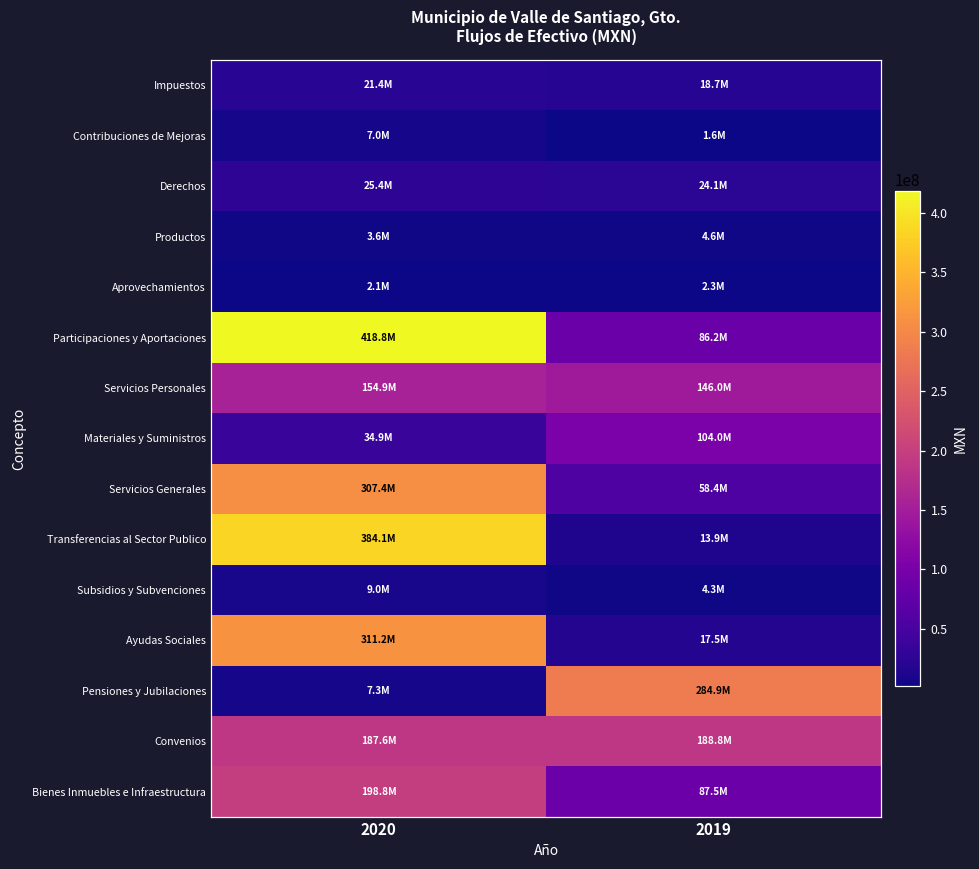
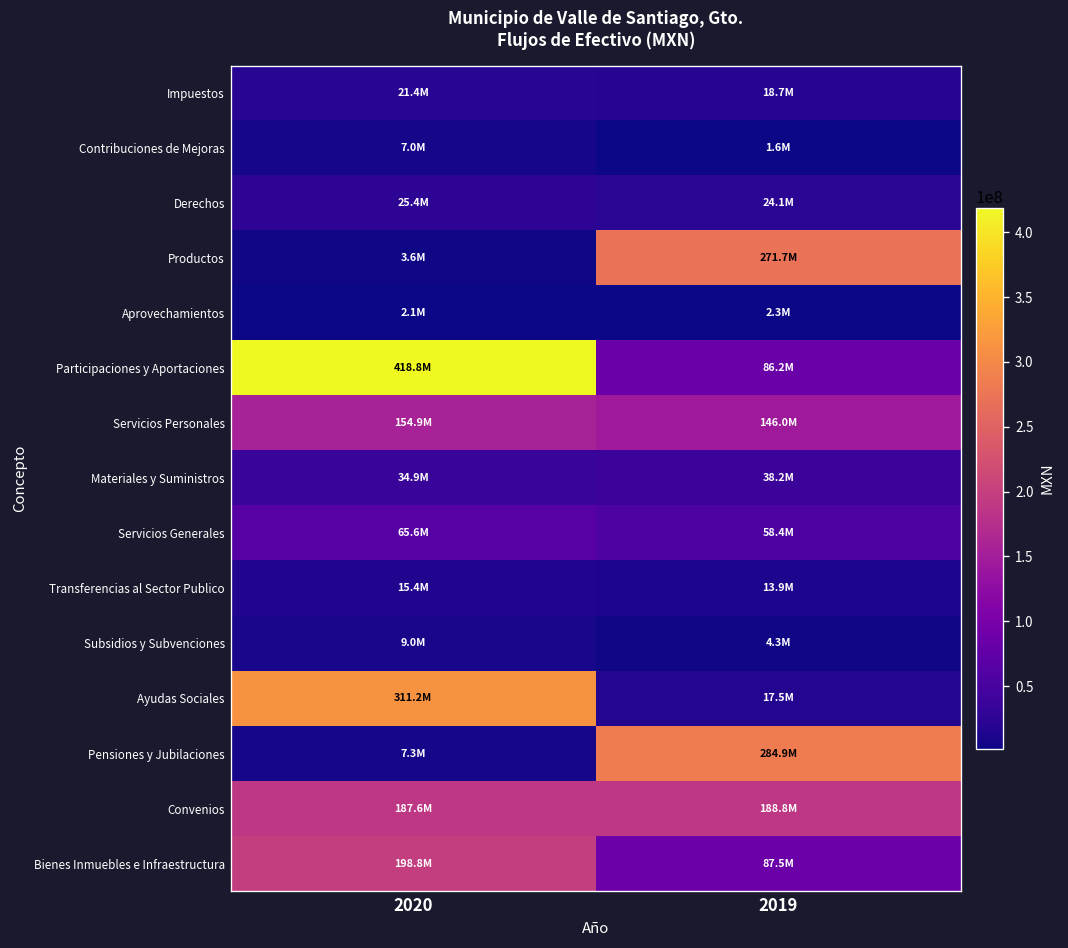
Productos, 2019: 4.6M -> 271.7M
Materiales y Suministros, 2019: 104.0M -> 38.2M
Servicios Generales, 2020: 307.4M -> 65.6M
Transferencias al Sector Publico, 2020: 384.1M -> 15.4M
